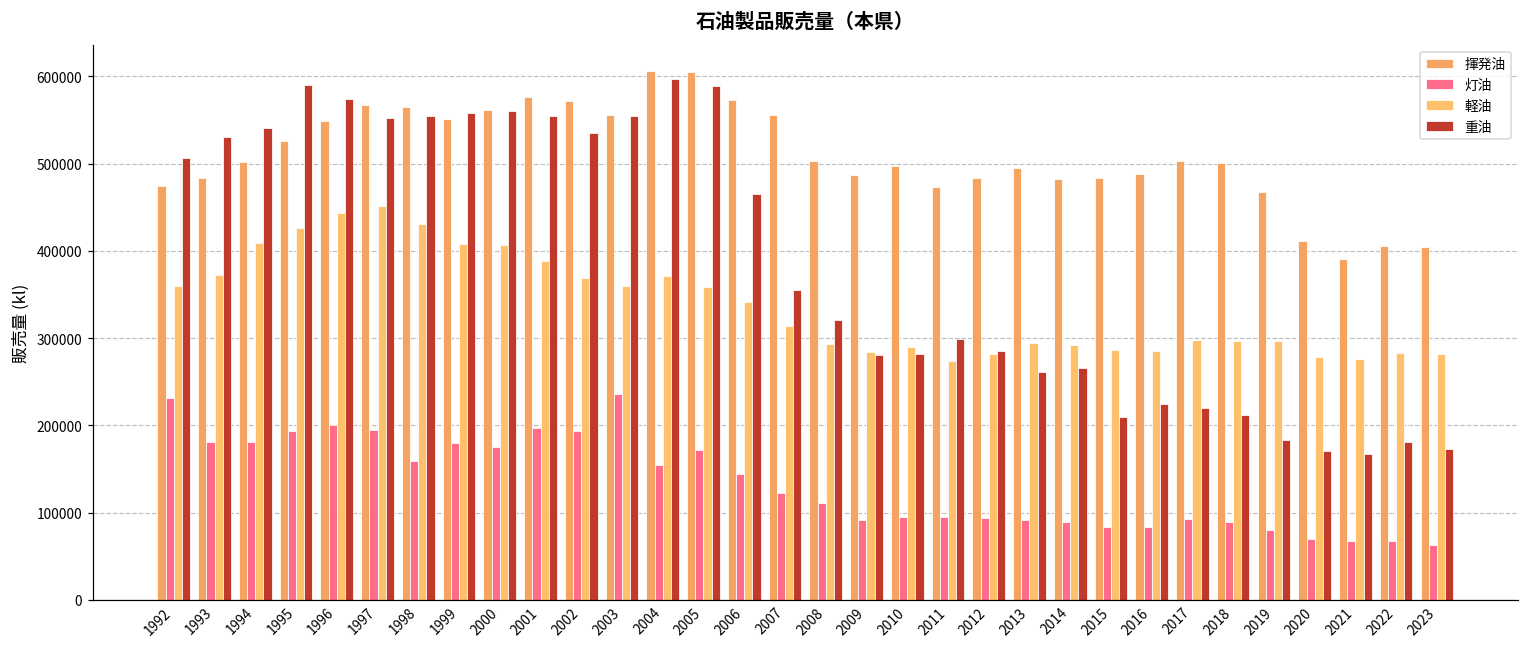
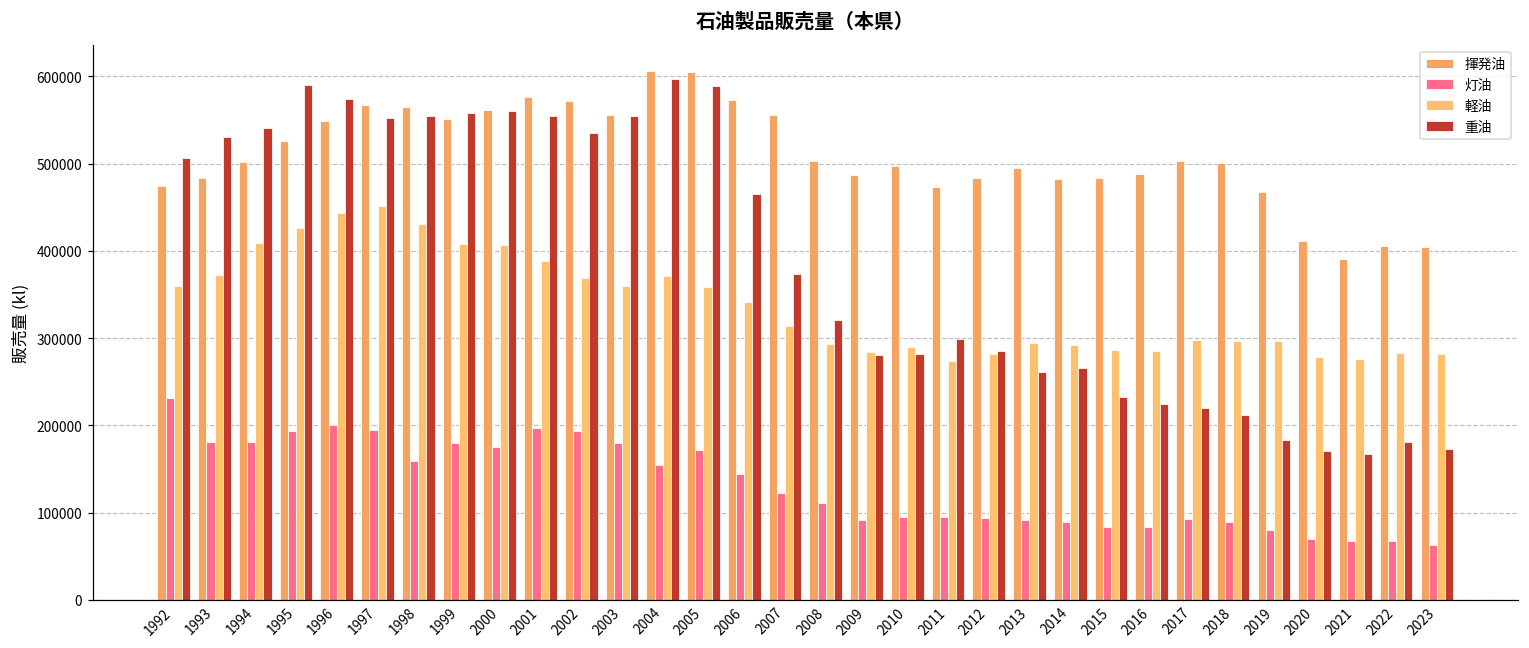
灯油, 2003: 240000 -> 180000
重油, 2007: 360000 -> 370000
重油, 2015: 210000 -> 230000
